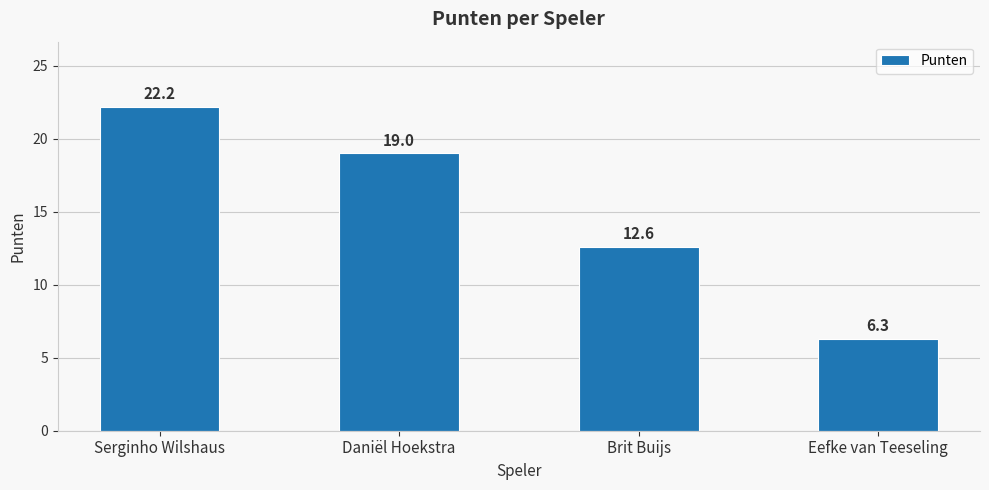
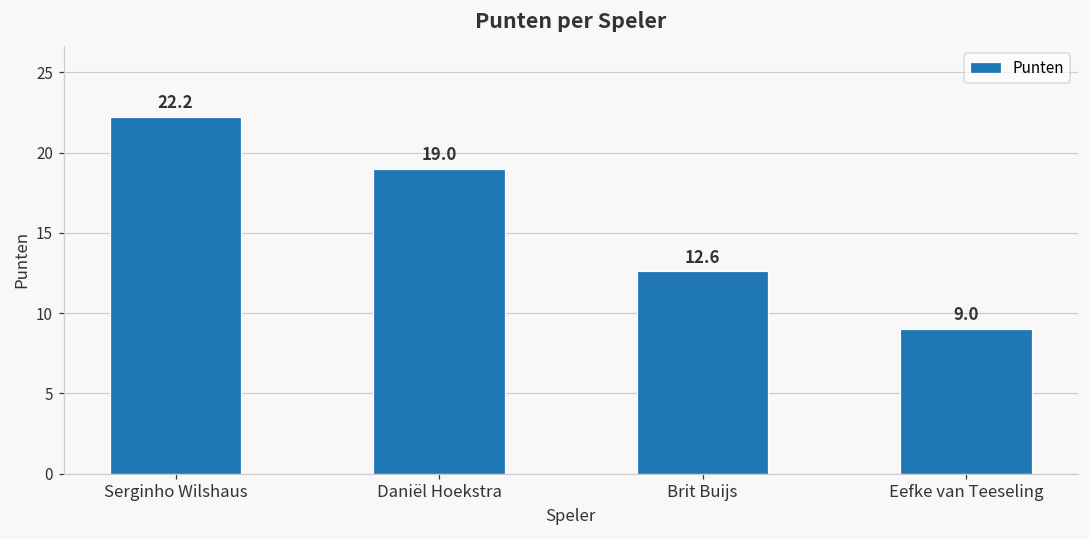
Eefke van Teeseling: 6.3 -> 9.0
